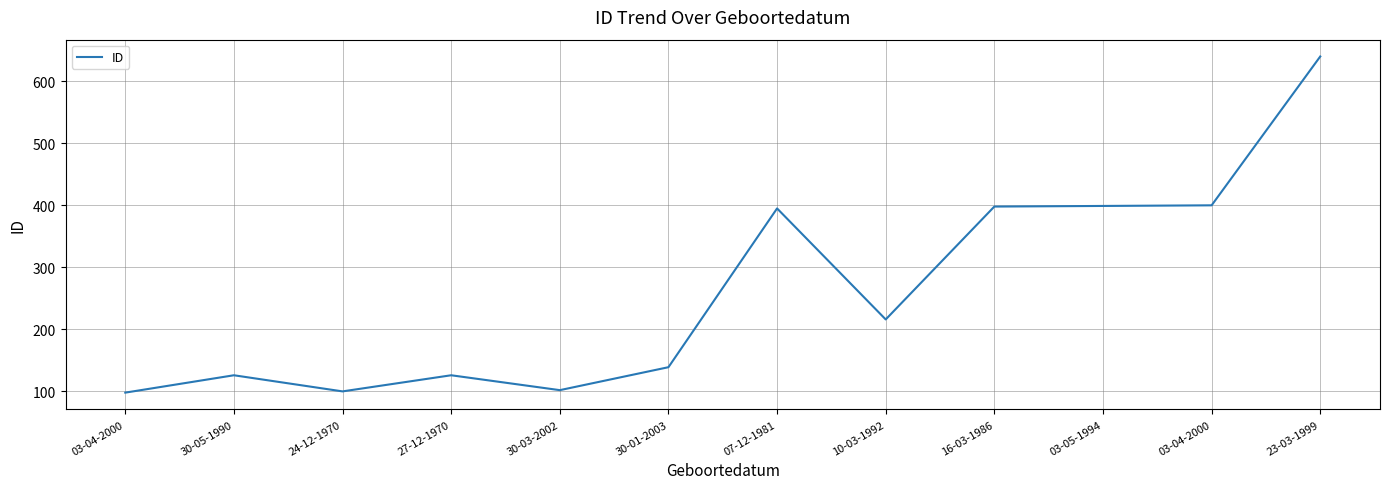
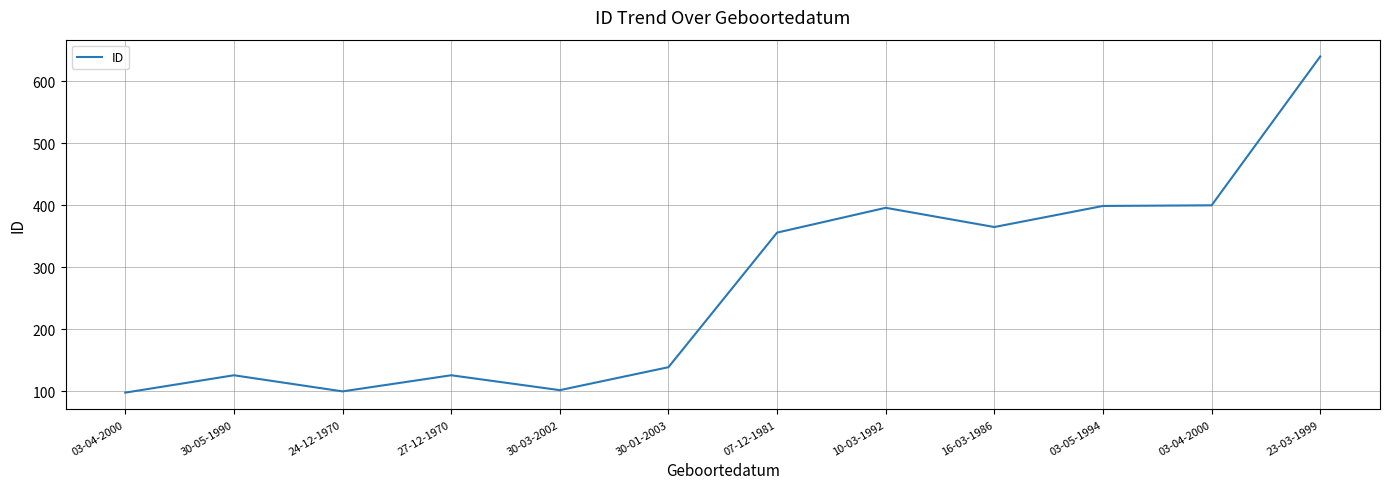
07-12-1981: 400 -> 360
10-03-1992: 220 -> 400
16-03-1986: 400 -> 370
